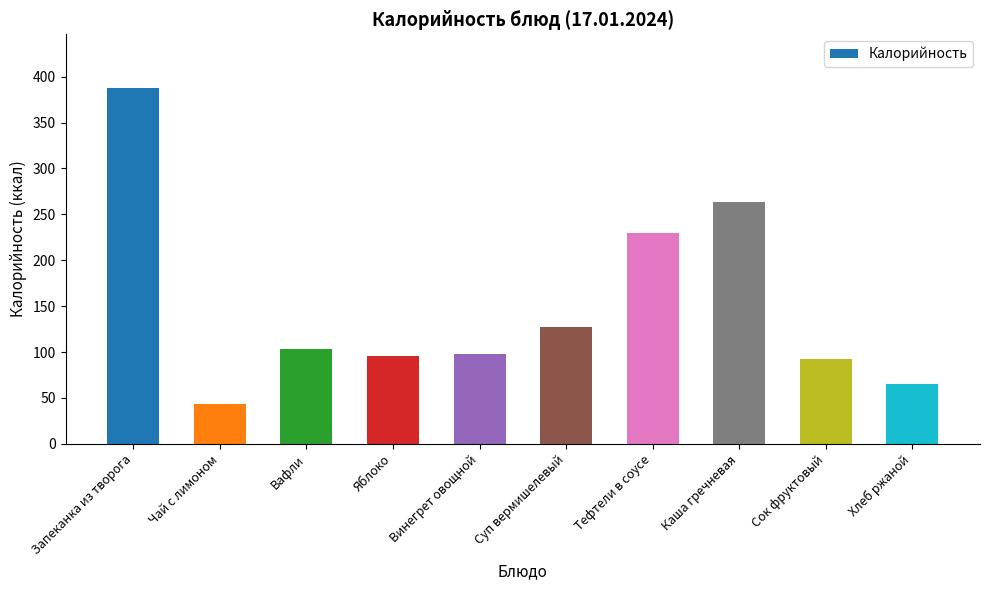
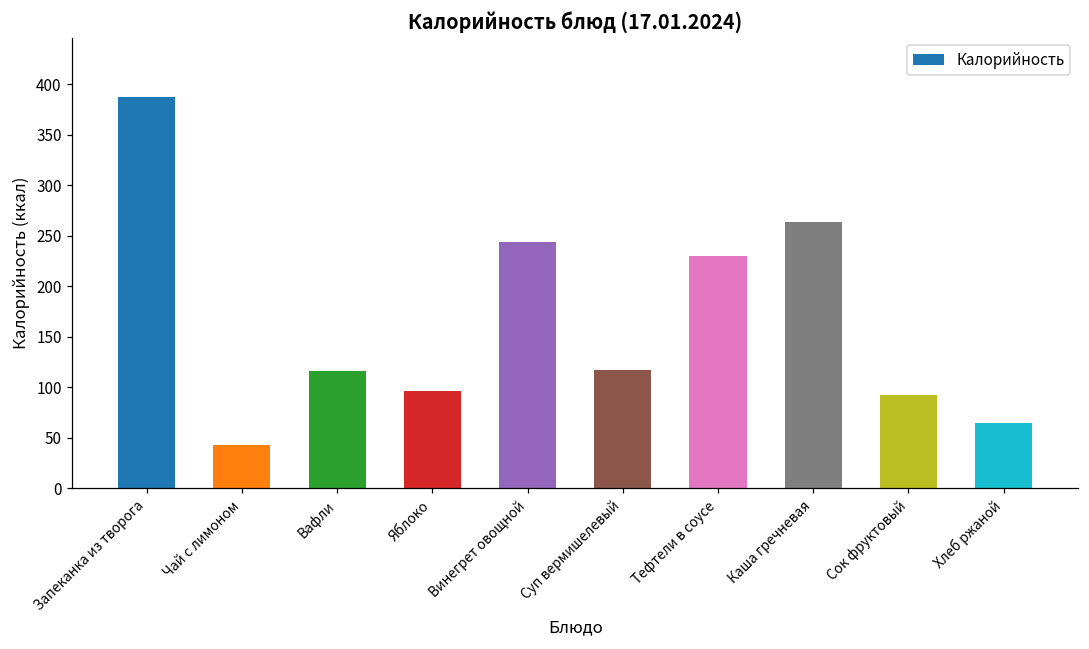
Вафли: 100 -> 120
Винегрет овощной: 100 -> 240
Суп вермишелевый: 130 -> 120
